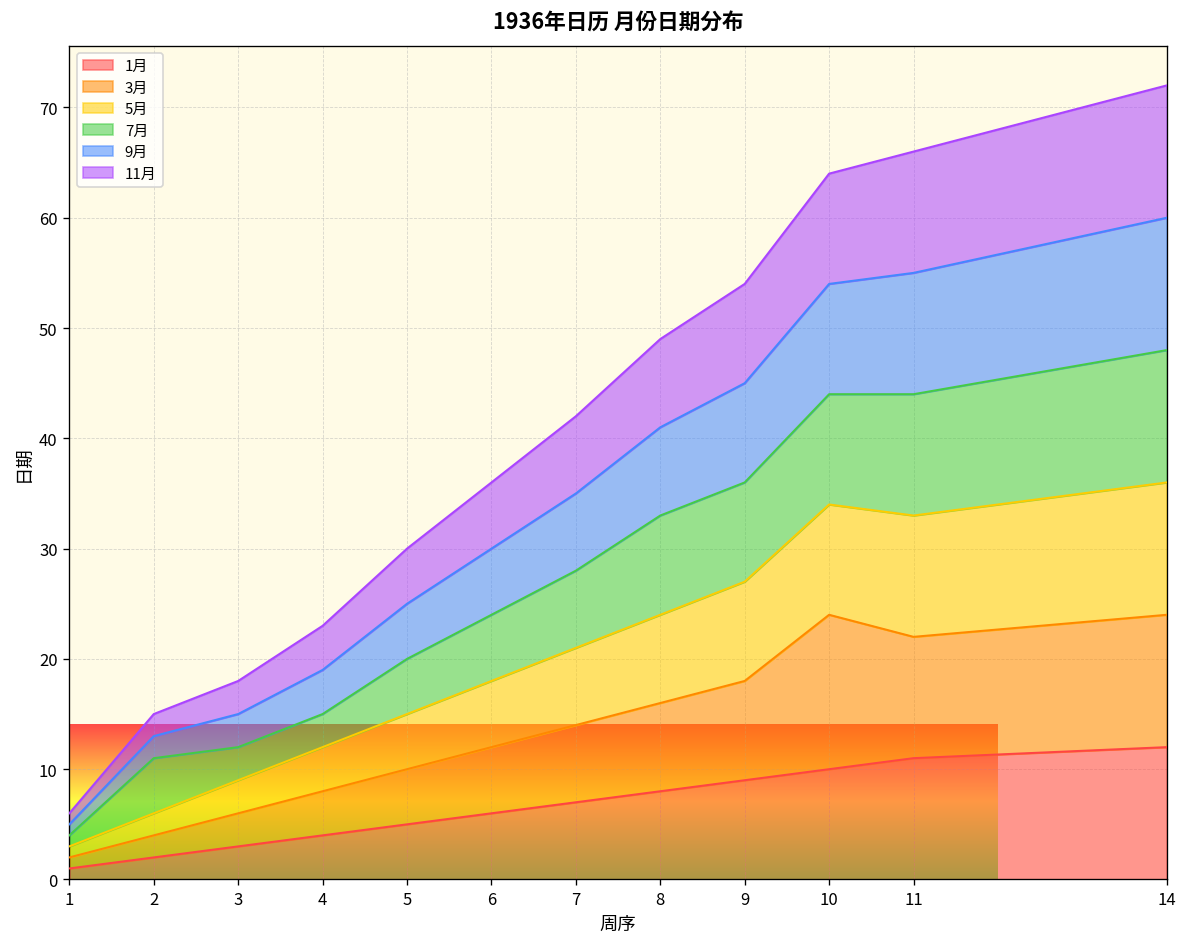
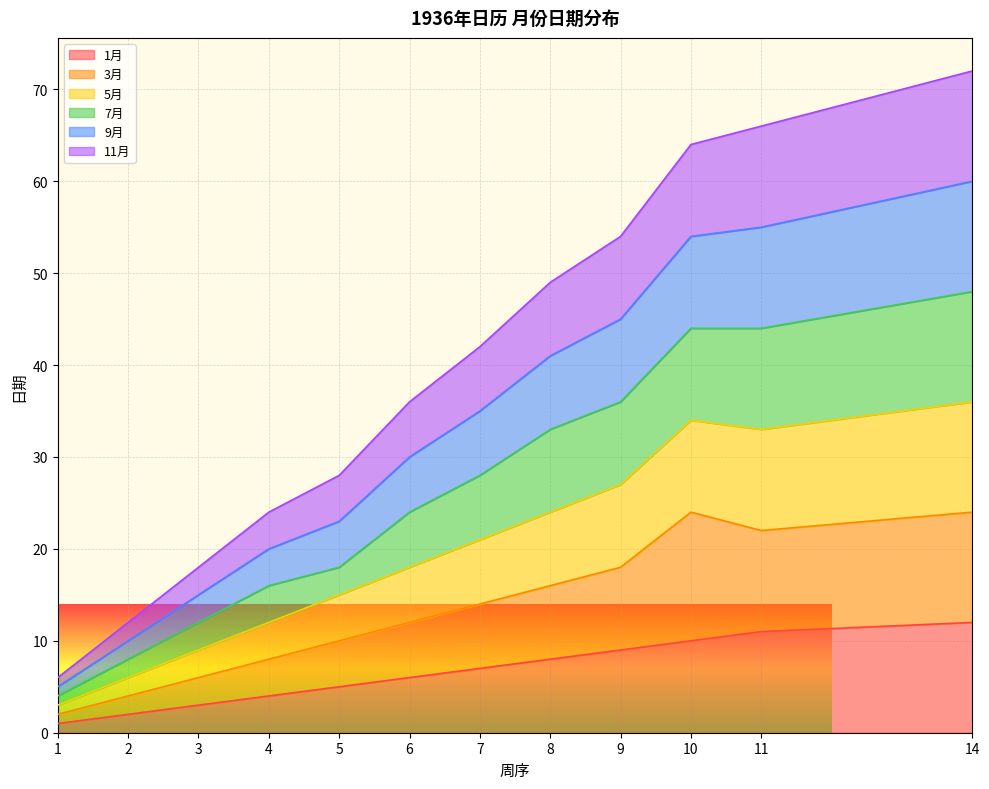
7月, 2: 5 -> 2
7月, 4: 3 -> 4
7月, 5: 5 -> 3
